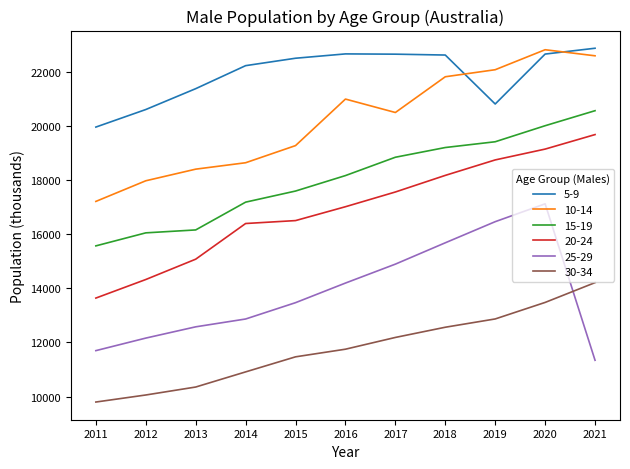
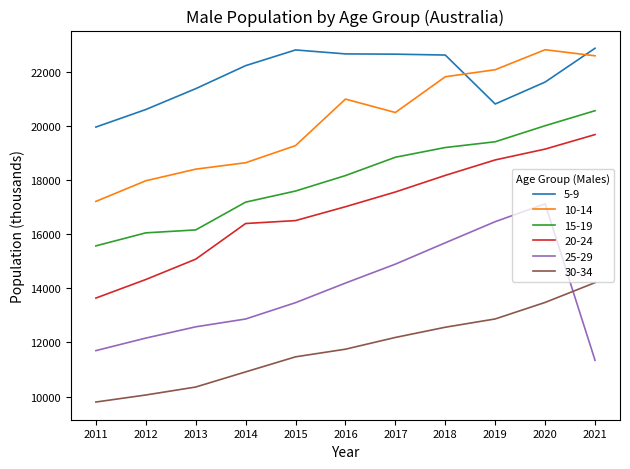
5-9, 2015: 22500 -> 22800
5-9, 2020: 22600 -> 21600
